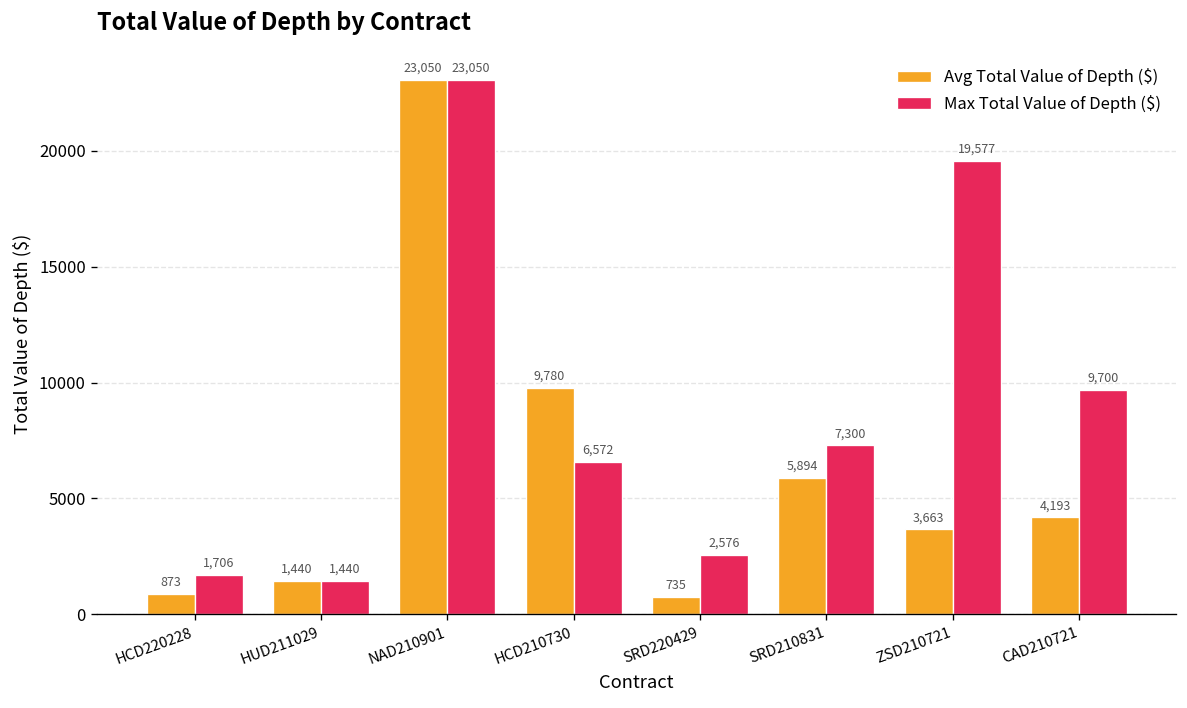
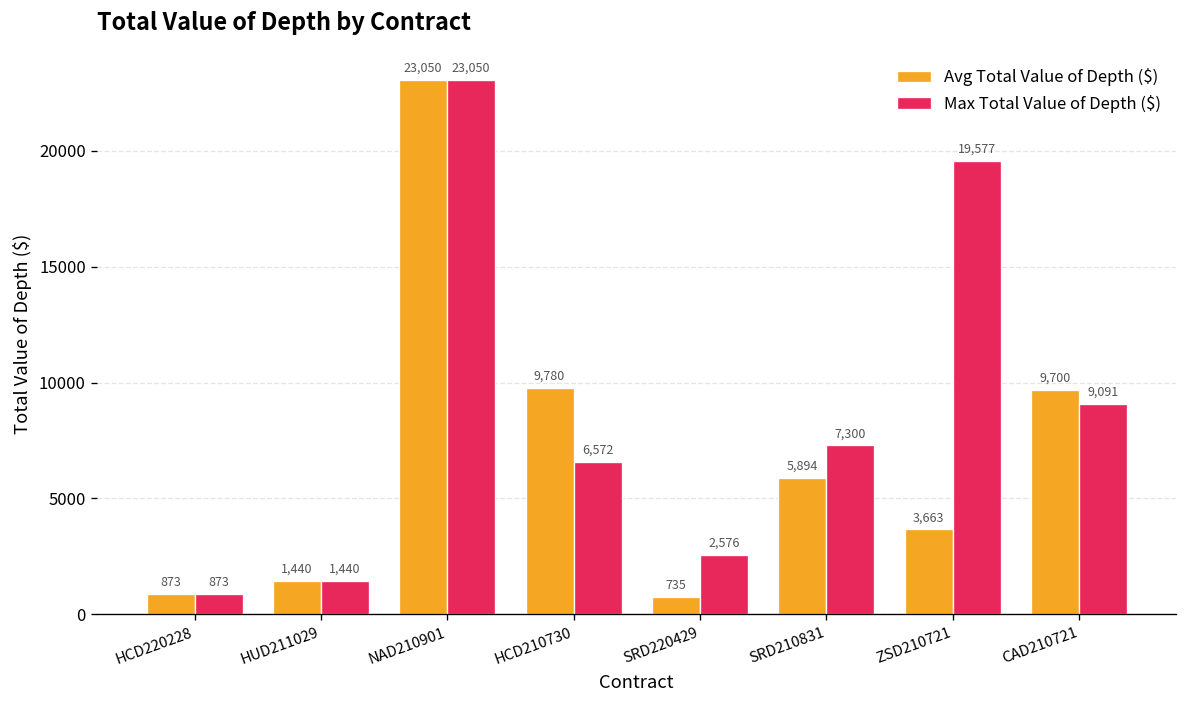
Max Total Value of Depth ($), HCD220228: 1,706 -> 873
Avg Total Value of Depth ($), CAD210721: 4,193 -> 9,700
Max Total Value of Depth ($), CAD210721: 9,700 -> 9,091
